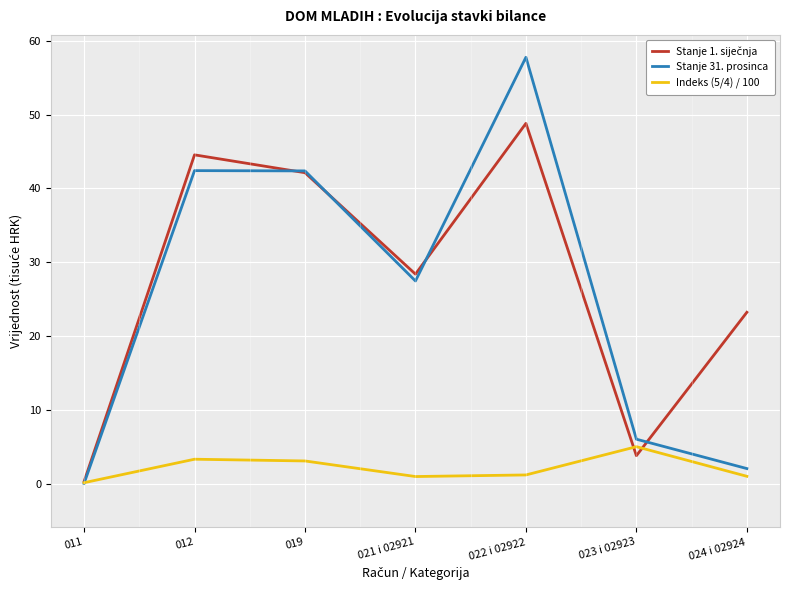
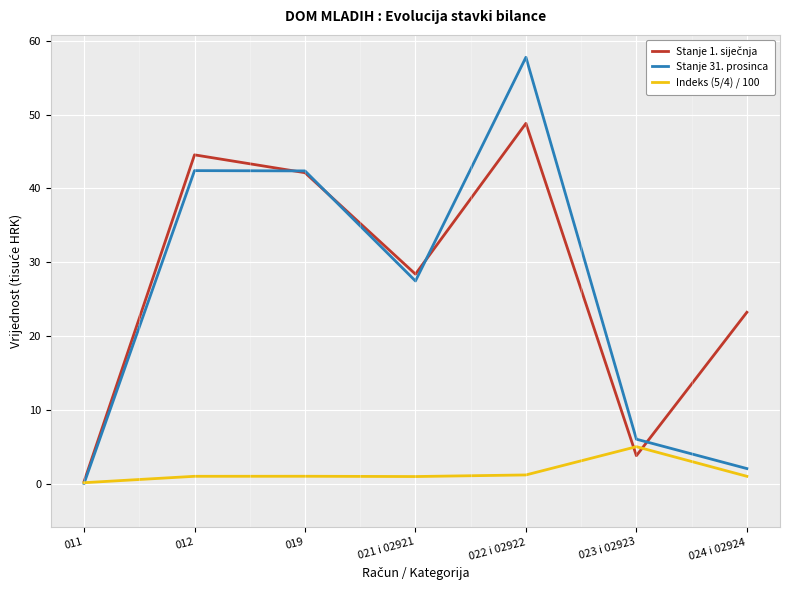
Indeks (5/4) / 100, 012: 3 -> 1
Indeks (5/4) / 100, 019: 3 -> 1
